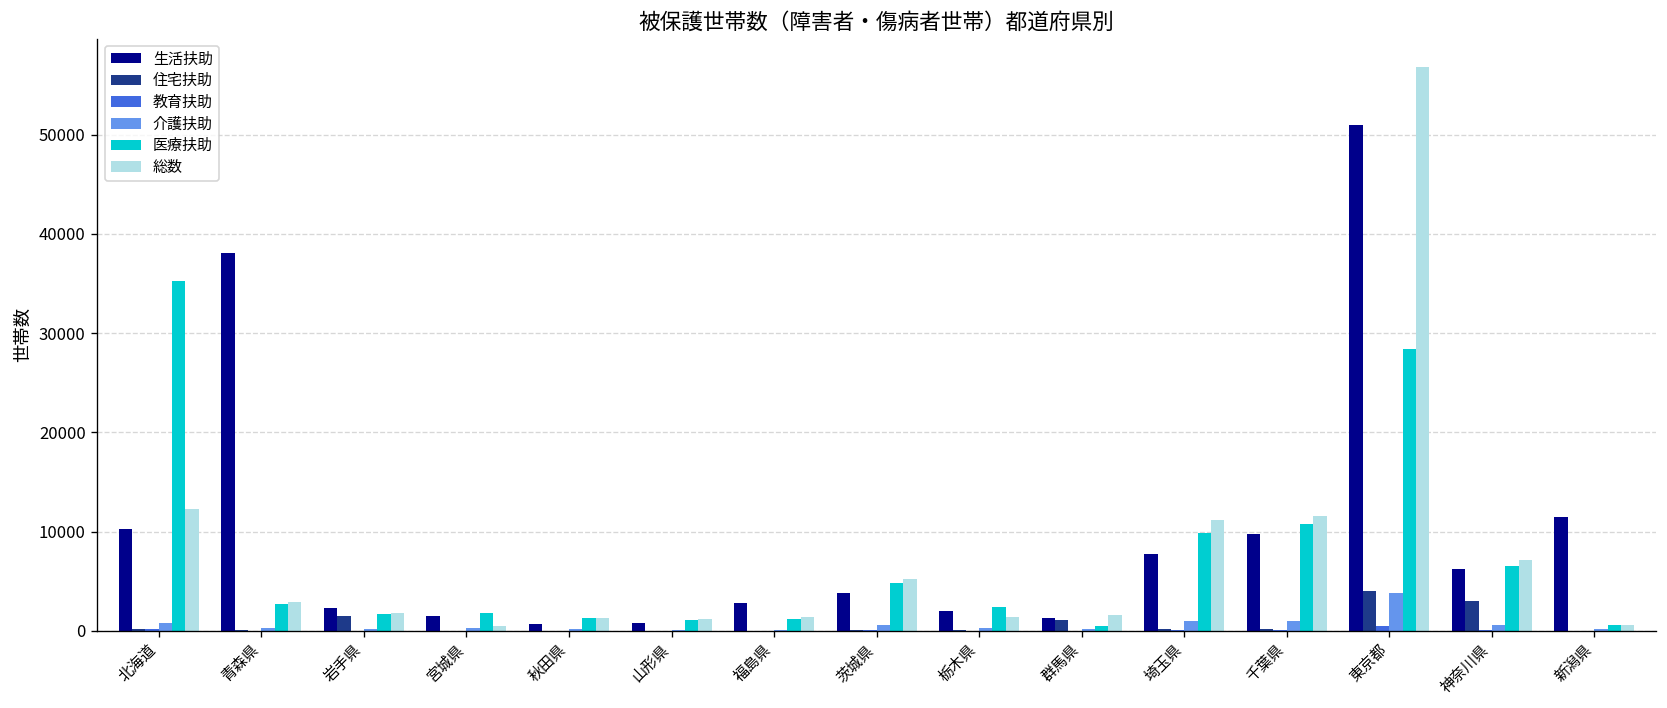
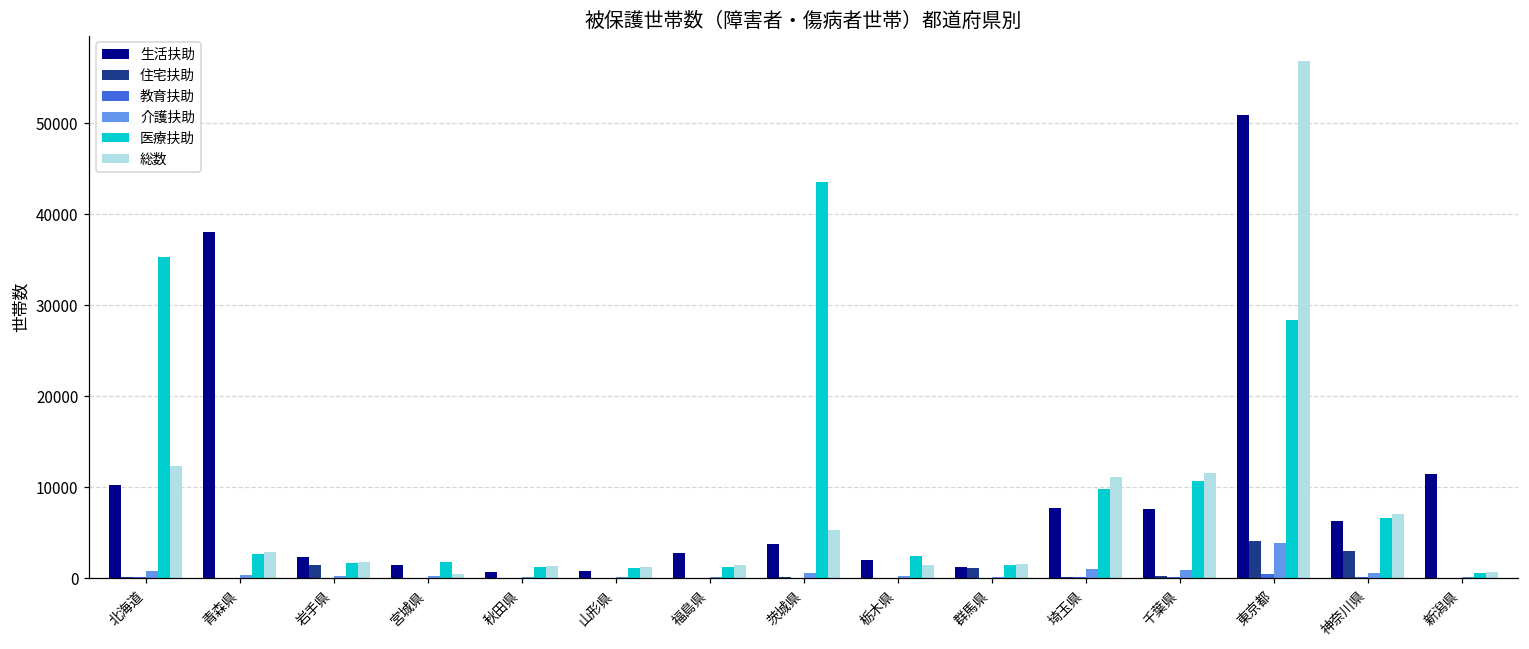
医療扶助, 茨城県: 5000 -> 44000
医療扶助, 群馬県: 1000 -> 2000
生活扶助, 千葉県: 10000 -> 8000
